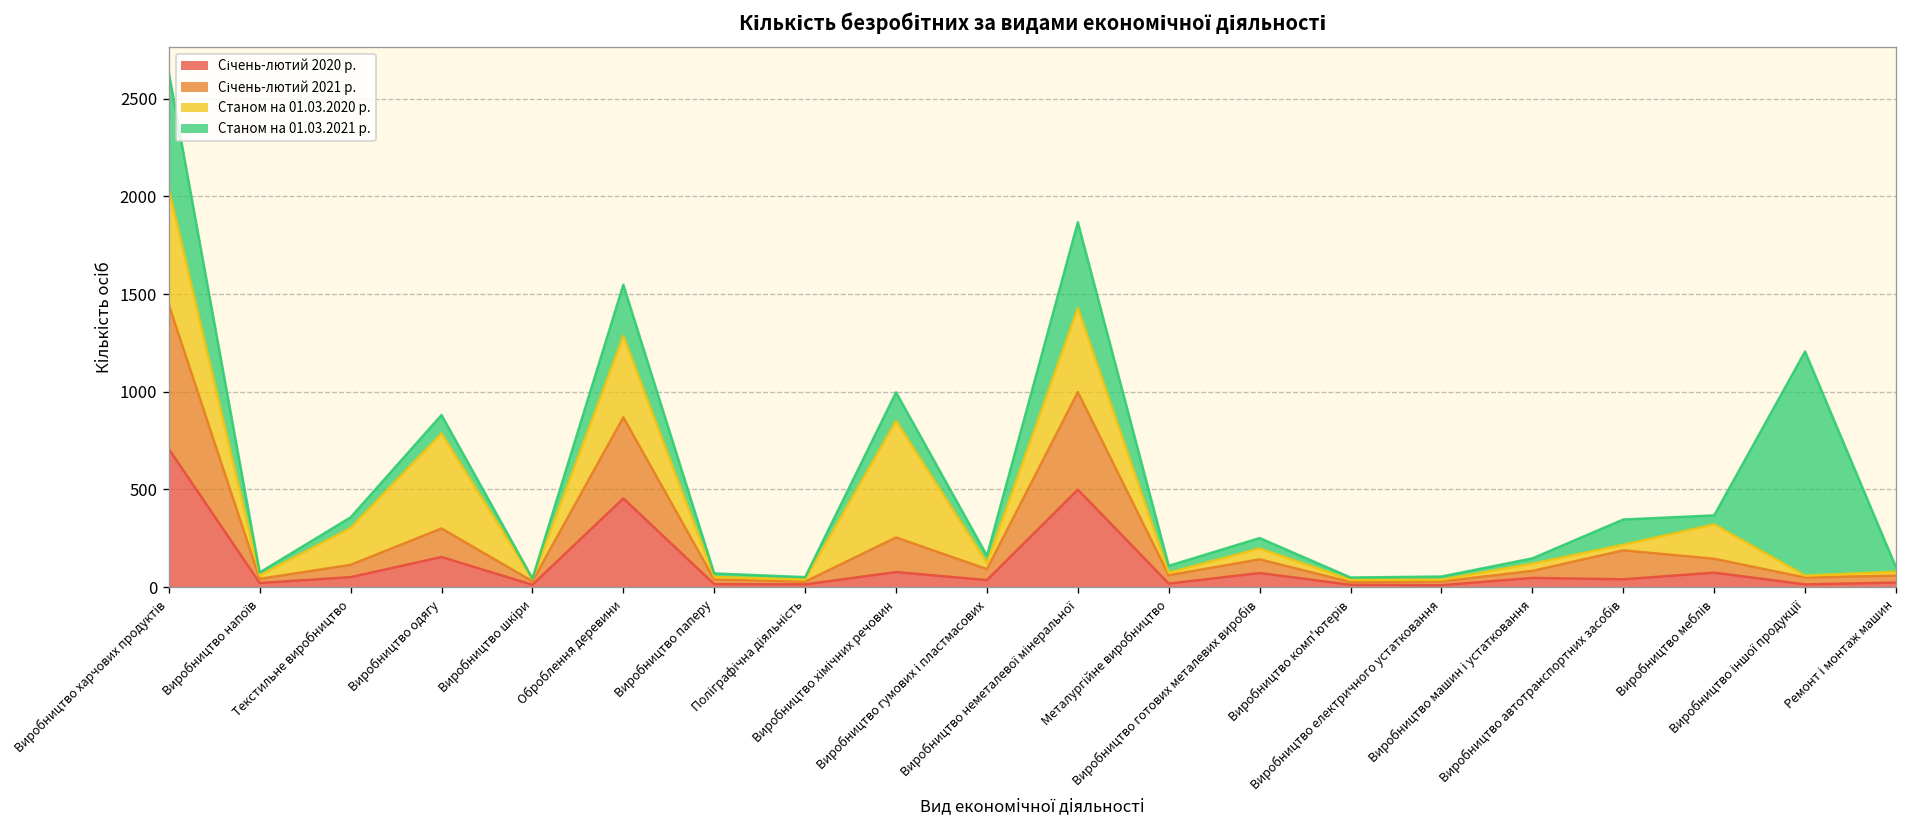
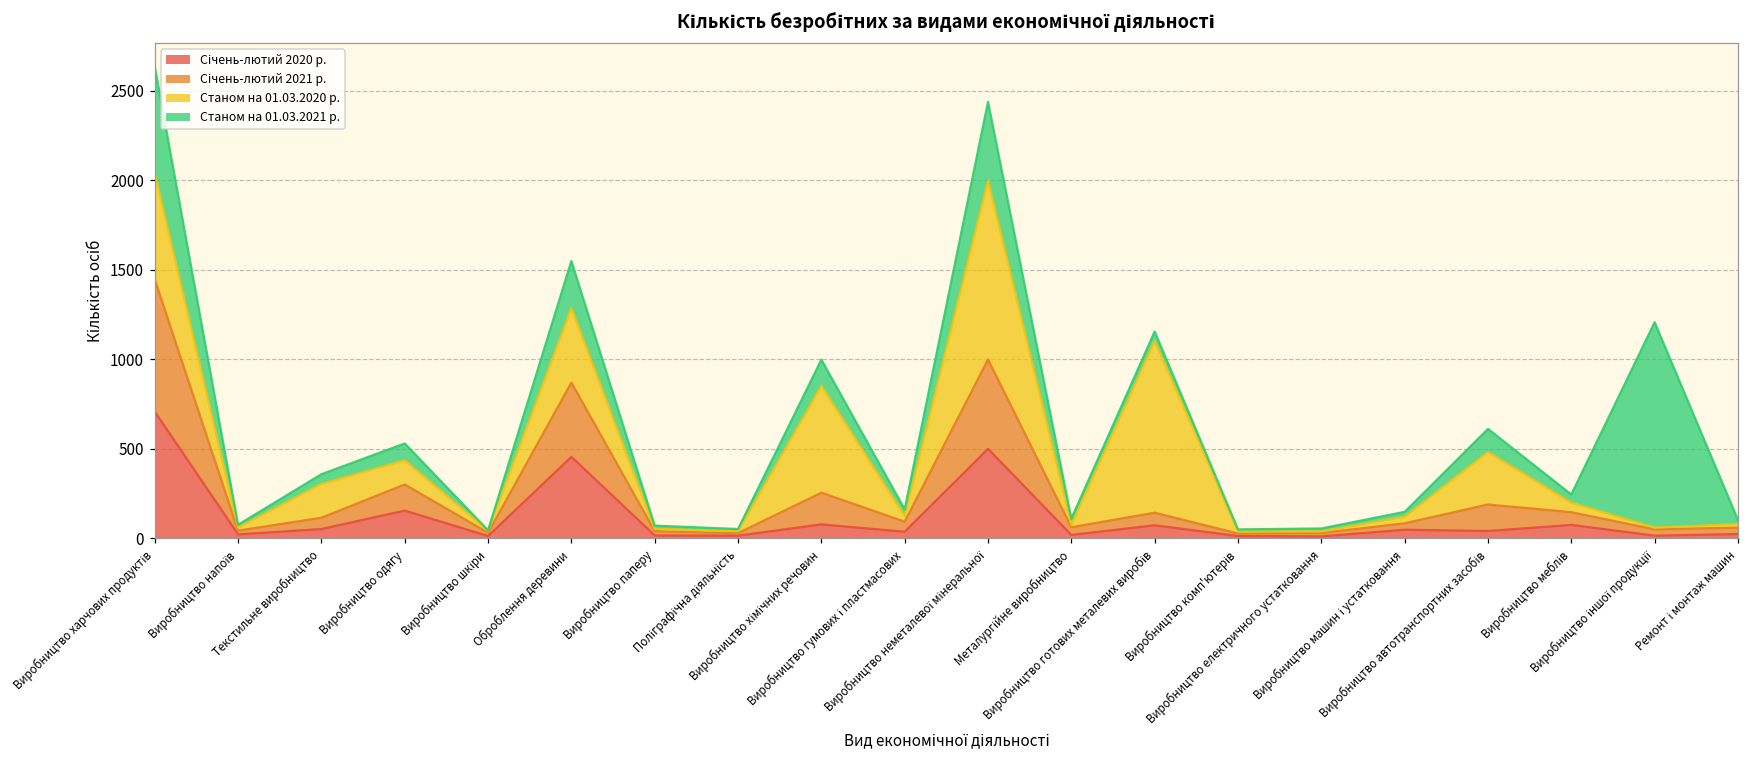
Станом на 01.03.2020 р., Виробництво одягу: 490 -> 140
Станом на 01.03.2020 р., Виробництво неметалевої мінеральної: 430 -> 1000
Станом на 01.03.2020 р., Виробництво готових металевих виробів: 60 -> 960
Станом на 01.03.2020 р., Виробництво автотранспортних засобів: 30 -> 290
Станом на 01.03.2020 р., Виробництво меблів: 180 -> 50
